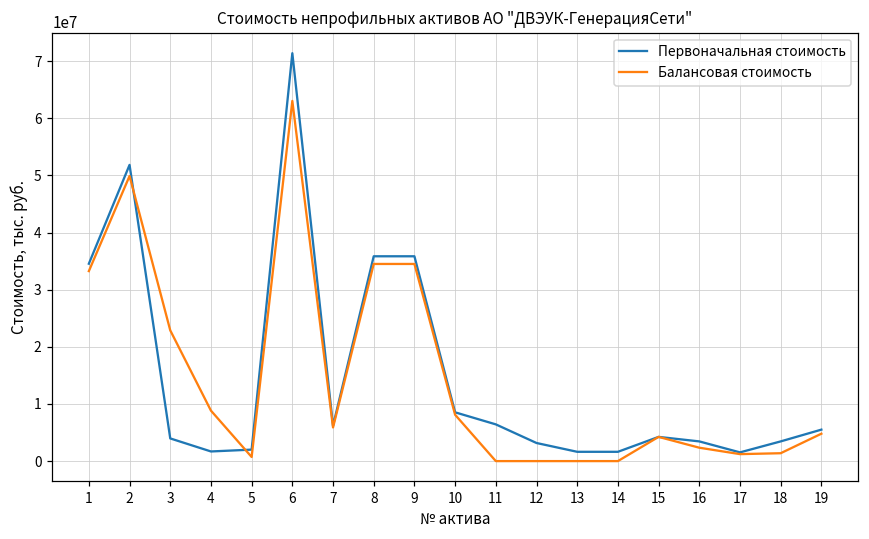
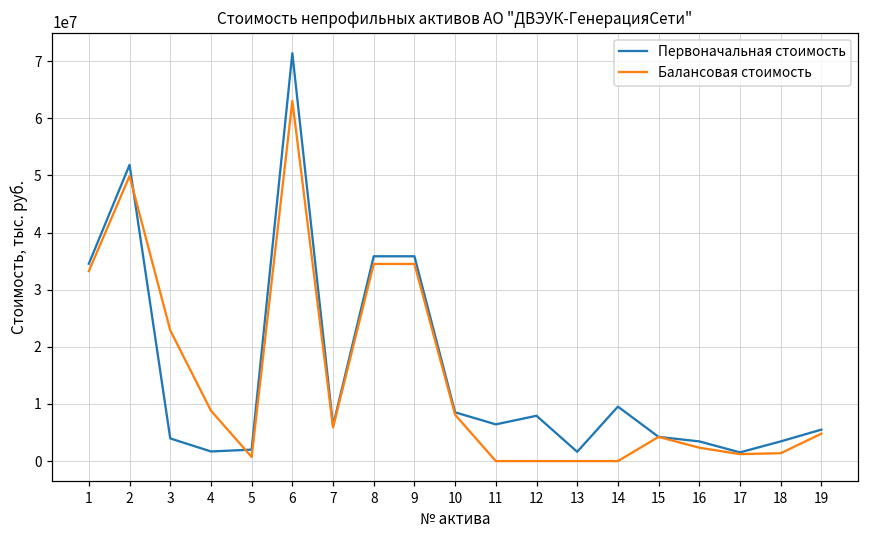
Первоначальная стоимость, 12: 3000000 -> 8000000
Первоначальная стоимость, 14: 2000000 -> 10000000
